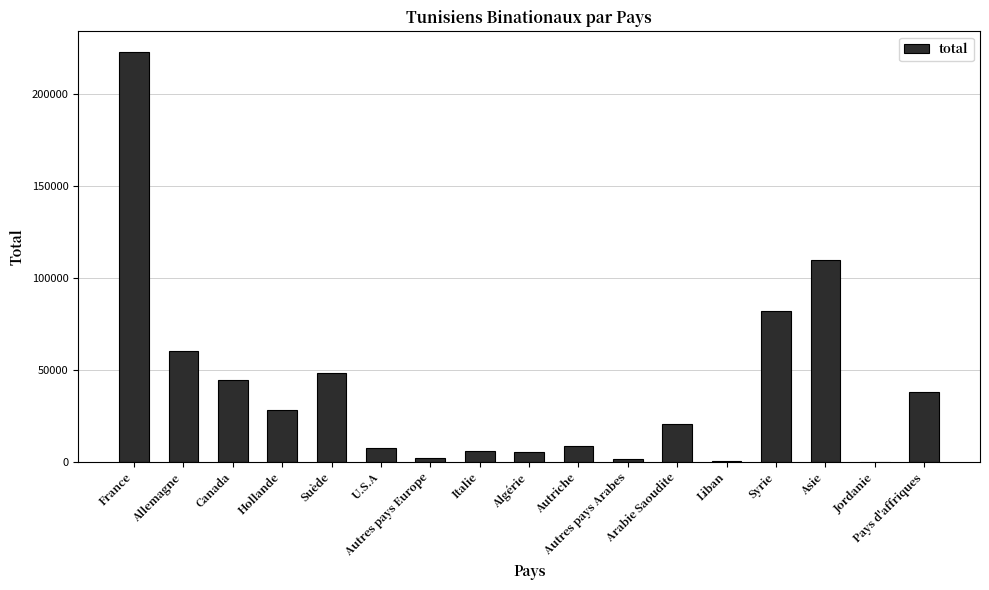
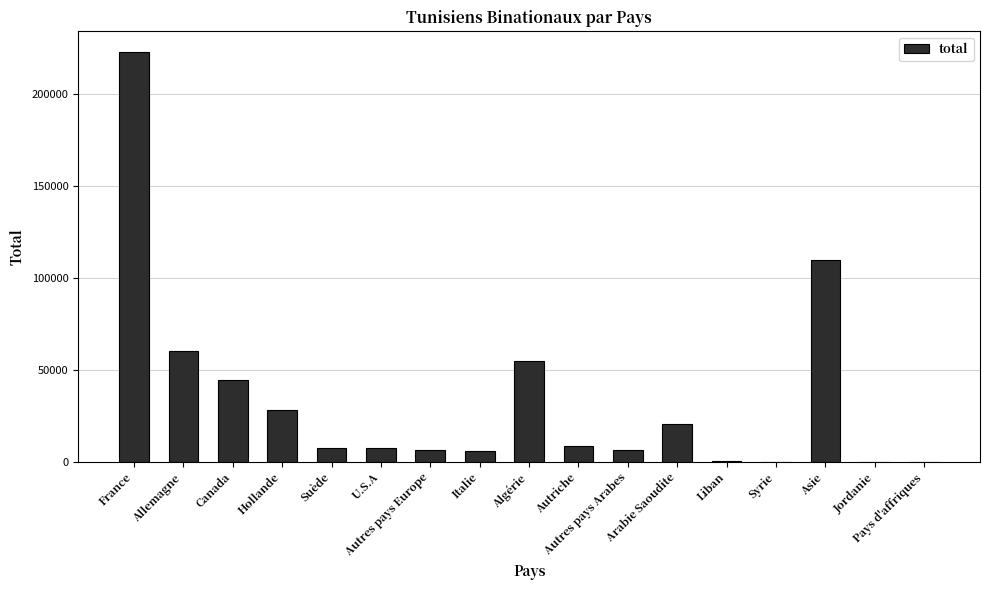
Suède: 48000 -> 8000
Autres pays Europe: 2000 -> 7000
Algérie: 5000 -> 55000
Autres pays Arabes: 2000 -> 7000
Syrie: 82000 -> 0
Pays d'affriques: 38000 -> 0
